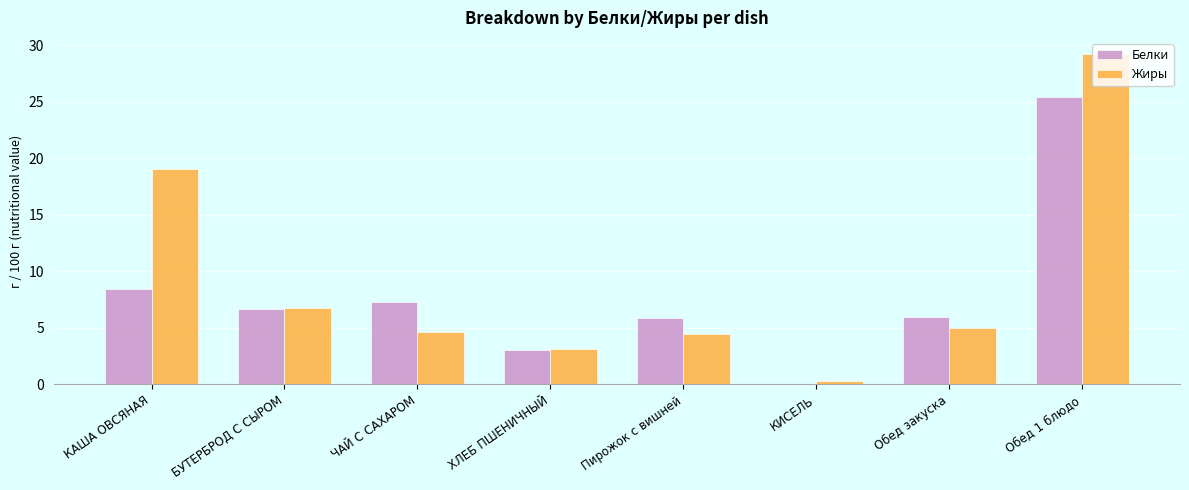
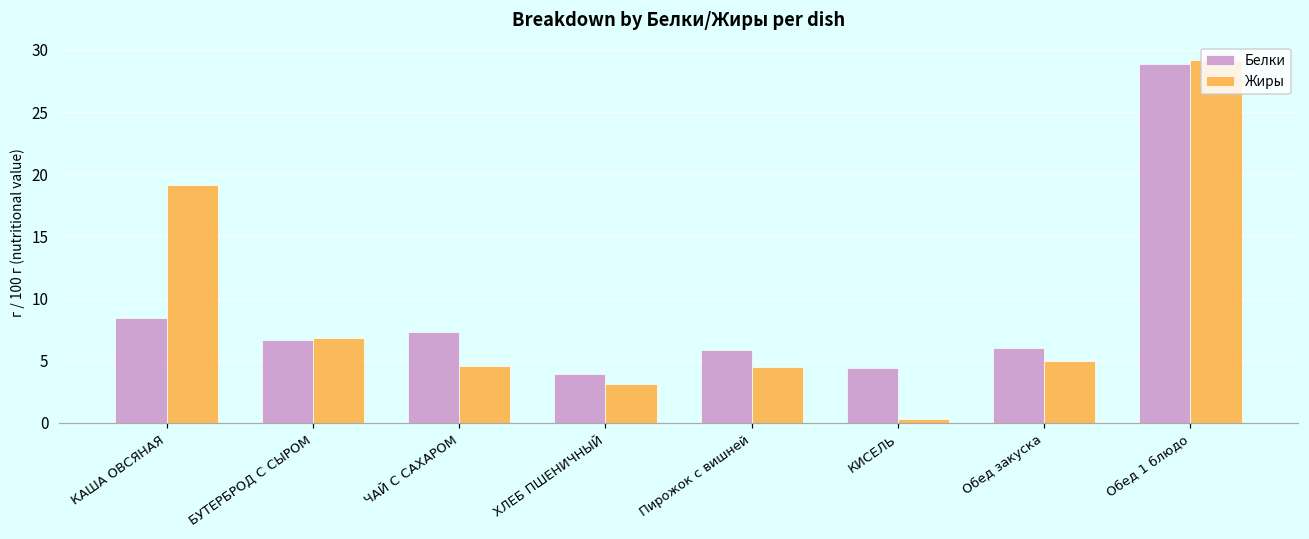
Белки, ХЛЕБ ПШЕНИЧНЫЙ: 3.0 -> 4.0
Белки, КИСЕЛЬ: 0.0 -> 4.4
Белки, Обед 1 блюдо: 25.4 -> 28.9
